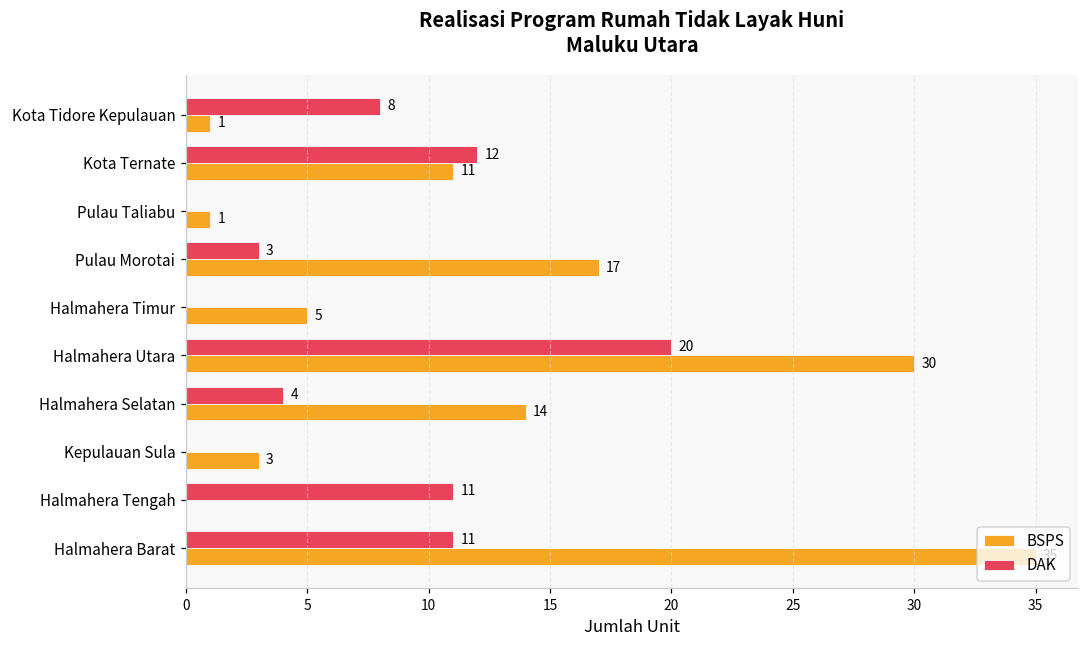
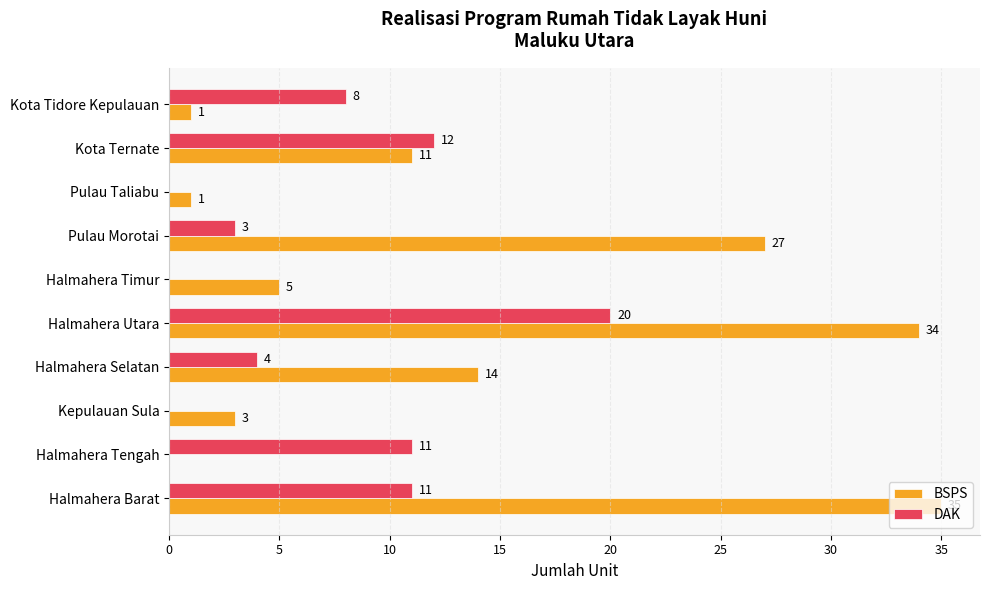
BSPS, Pulau Morotai: 17 -> 27
BSPS, Halmahera Utara: 30 -> 34
